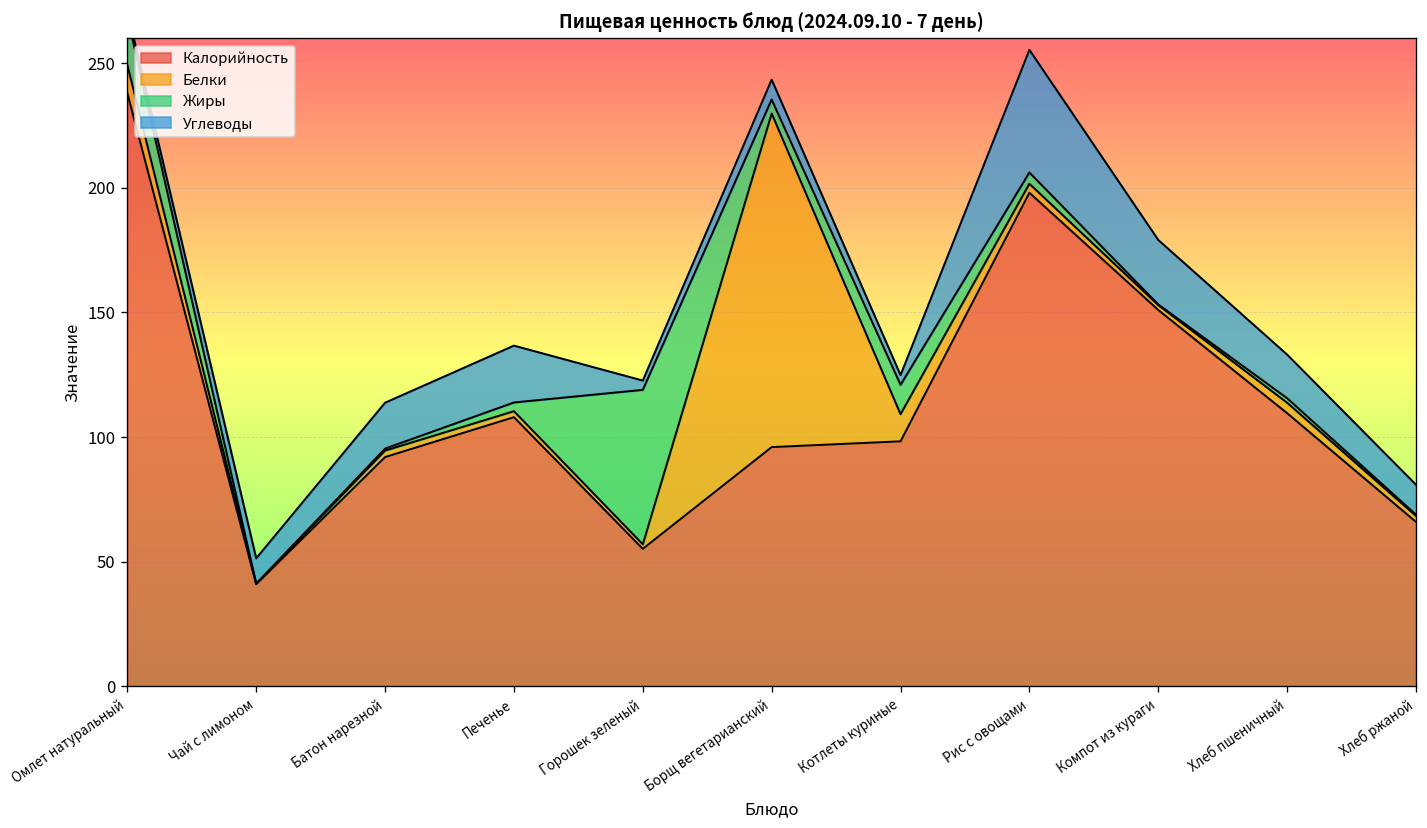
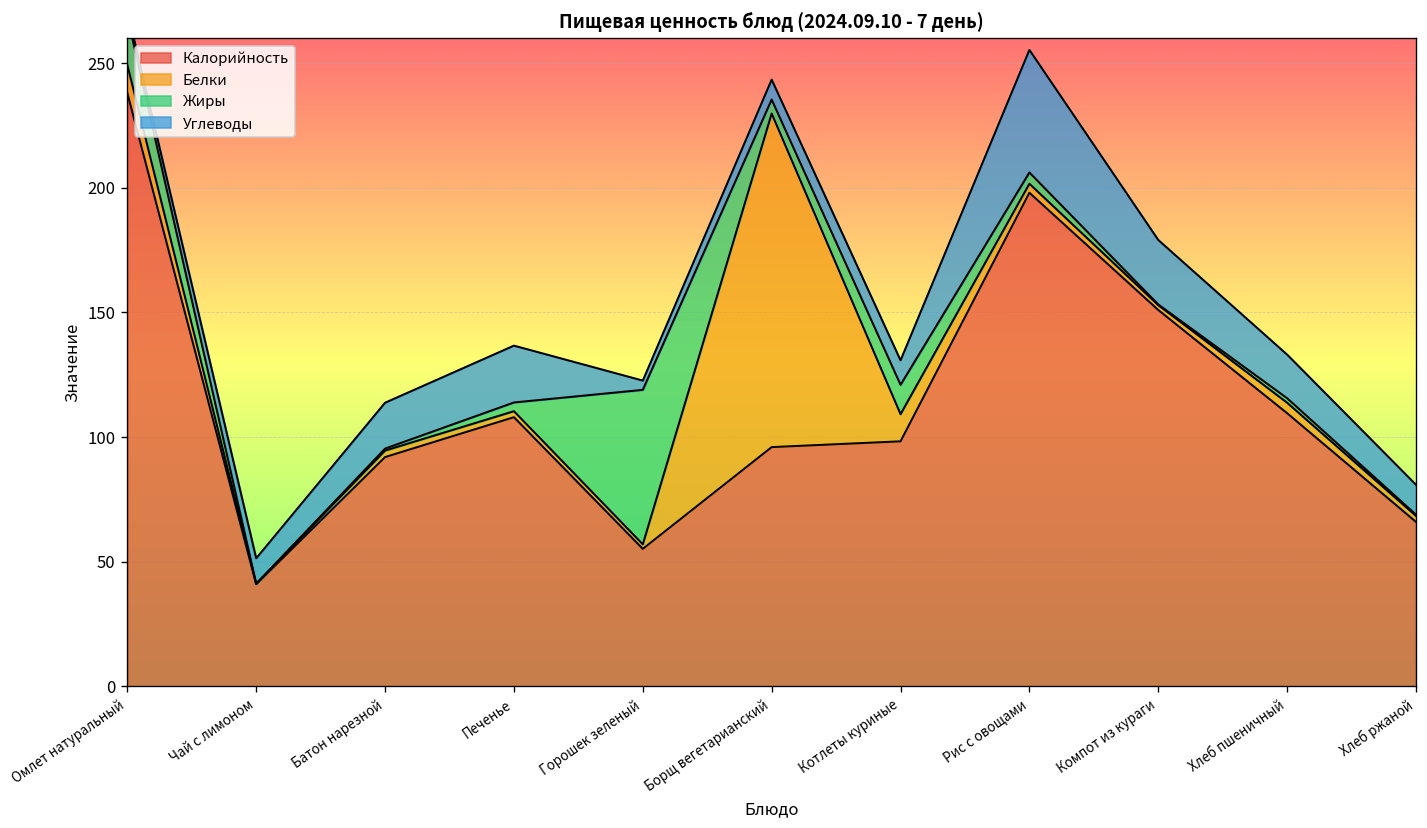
Углеводы, Котлеты куриные: 4 -> 10
